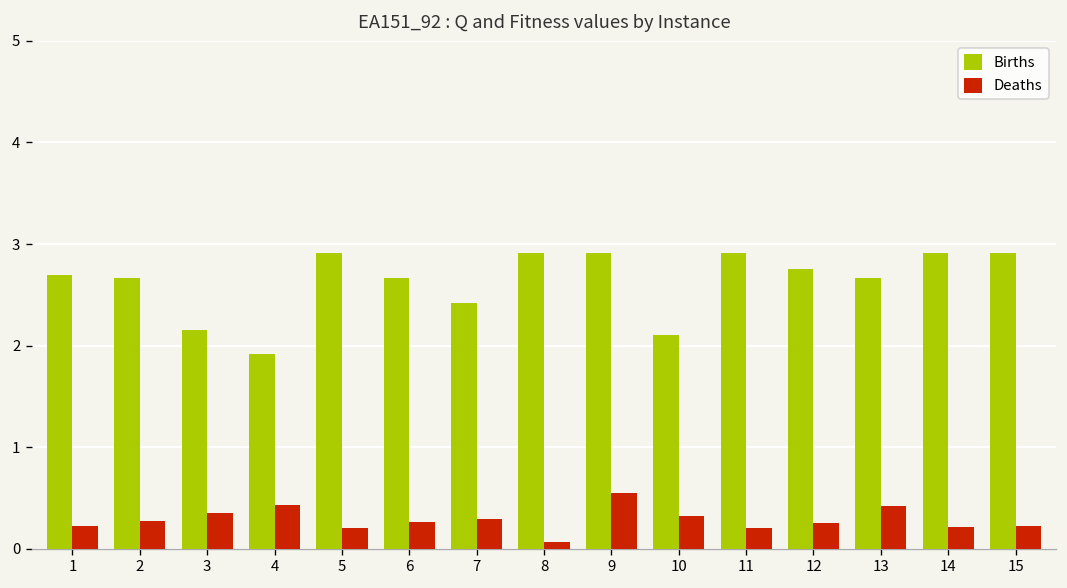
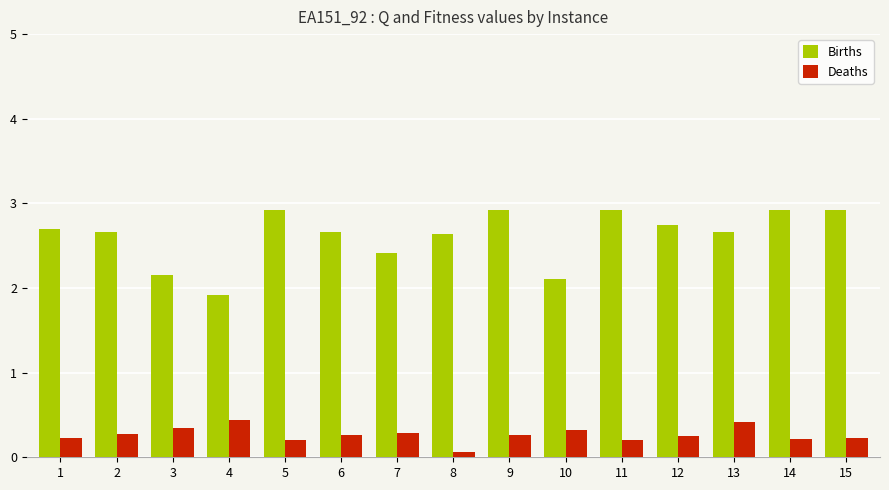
Births, 8: 2.9 -> 2.6
Deaths, 9: 0.6 -> 0.3
